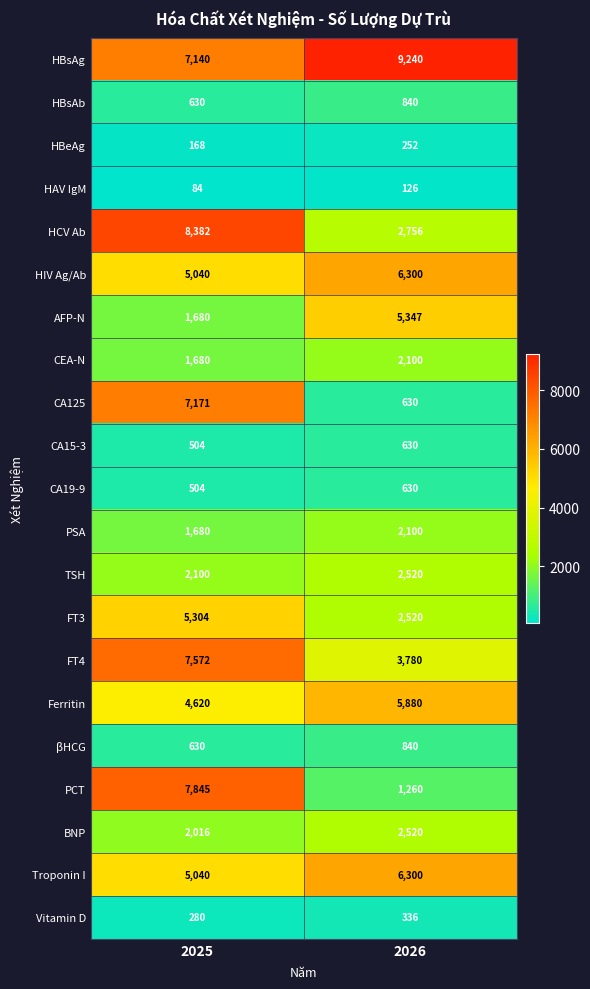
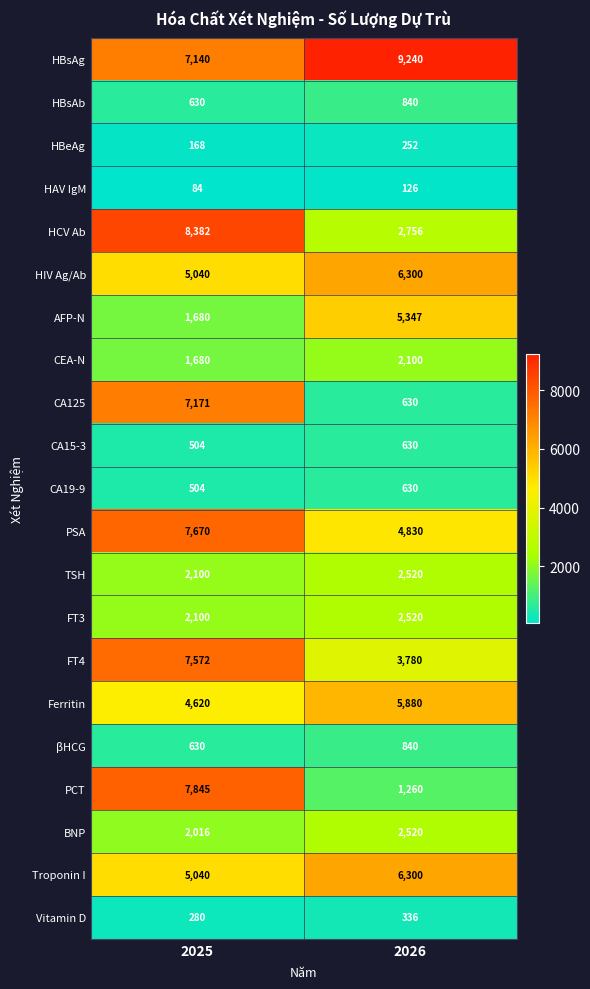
PSA, 2025: 1,680 -> 7,670
PSA, 2026: 2,100 -> 4,830
FT3, 2025: 5,304 -> 2,100
